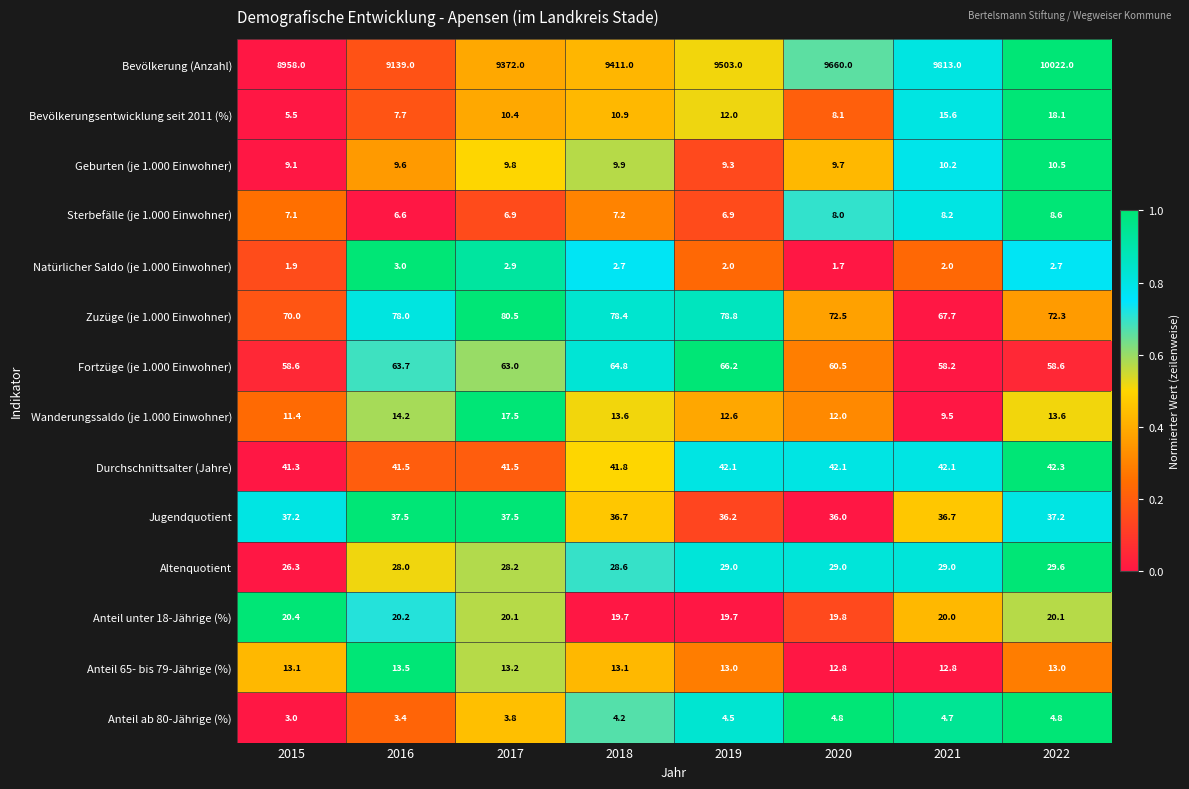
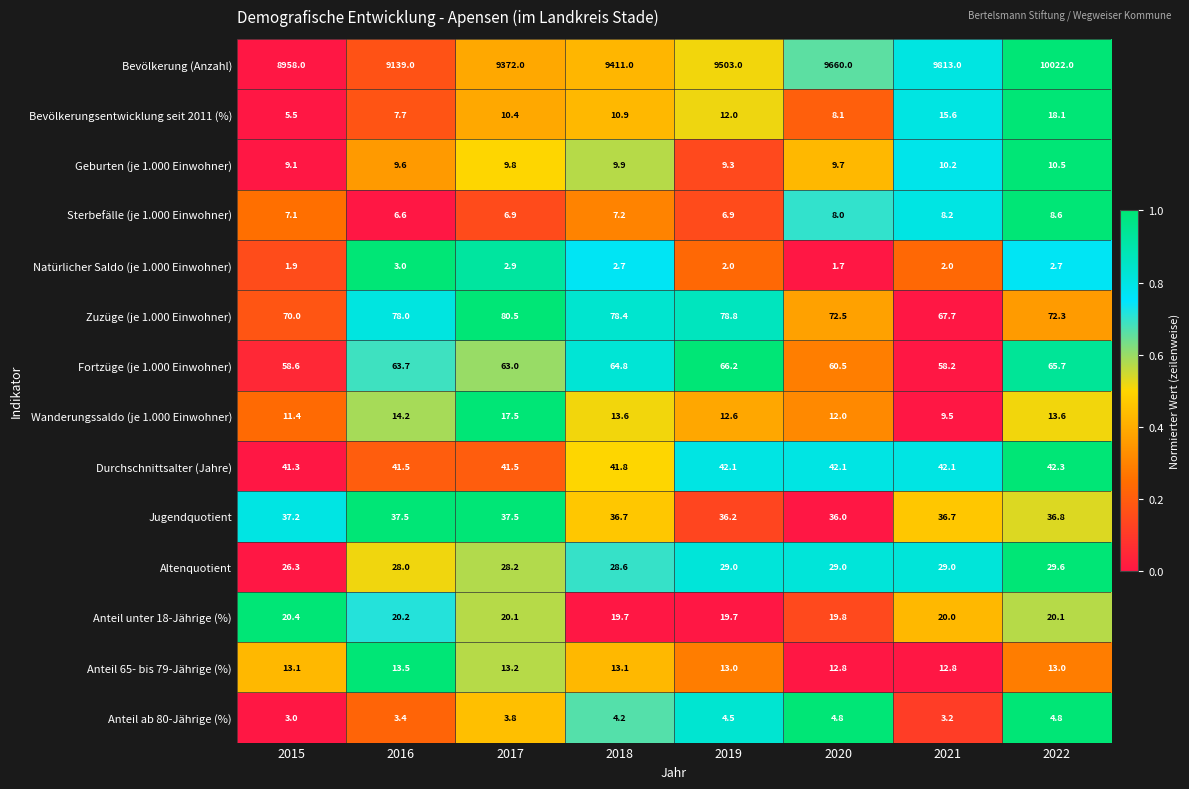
Fortzüge (je 1.000 Einwohner), 2022: 58.6 -> 65.7
Jugendquotient, 2022: 37.2 -> 36.8
Anteil ab 80-Jährige (%), 2021: 4.7 -> 3.2
